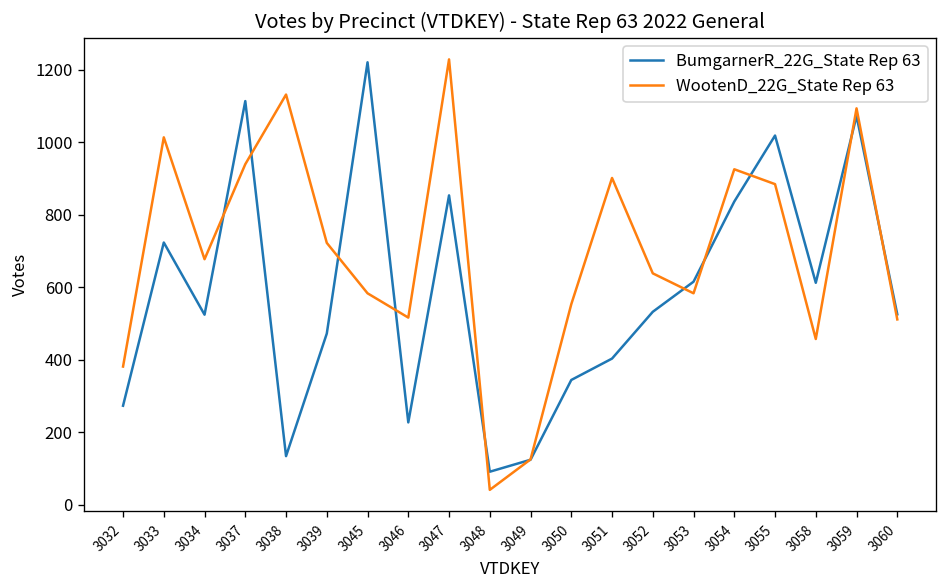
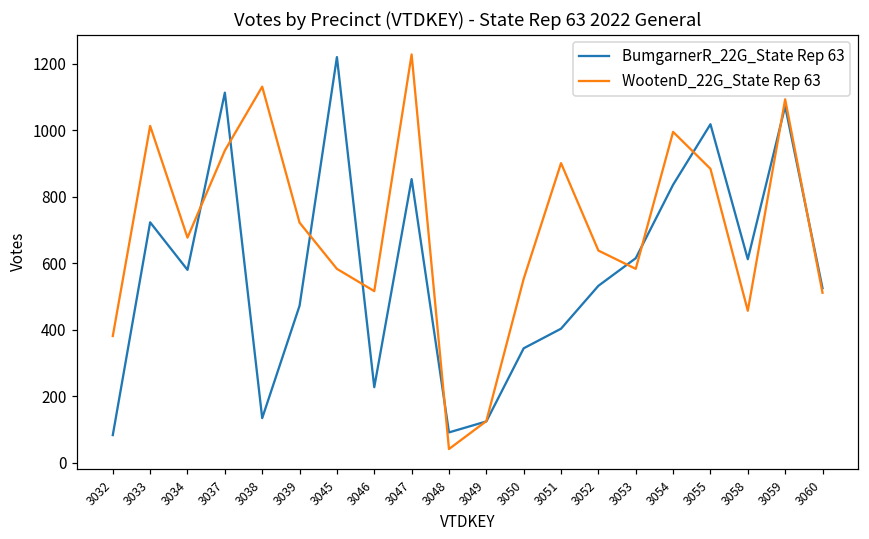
BumgarnerR_22G_State Rep 63, 3032: 270 -> 80
BumgarnerR_22G_State Rep 63, 3034: 520 -> 580
WootenD_22G_State Rep 63, 3054: 930 -> 1000
